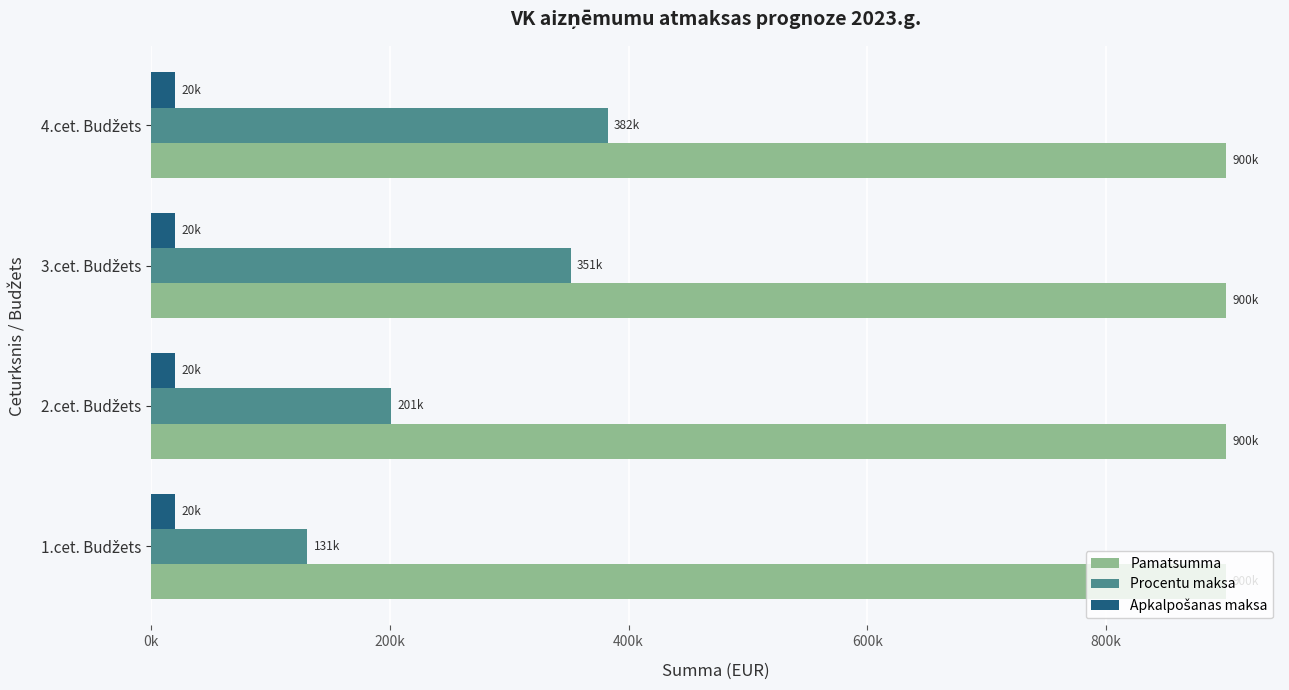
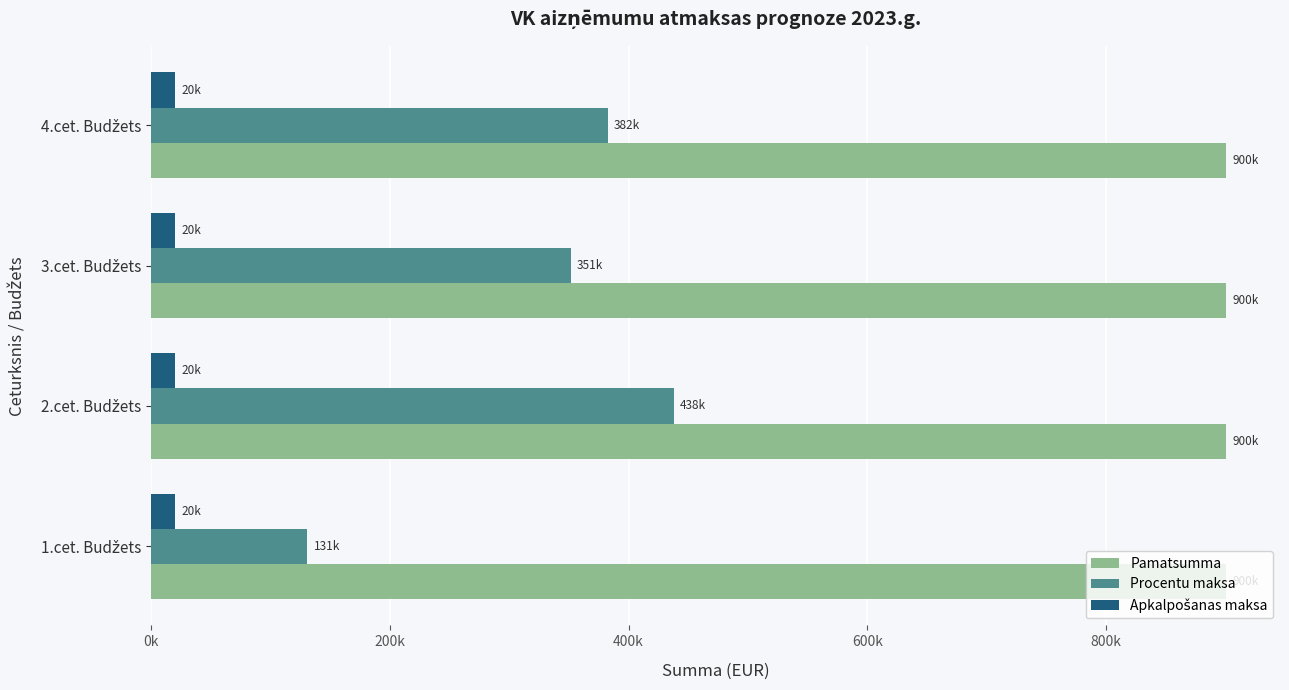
Procentu maksa, 2.cet. Budžets: 201k -> 438k
